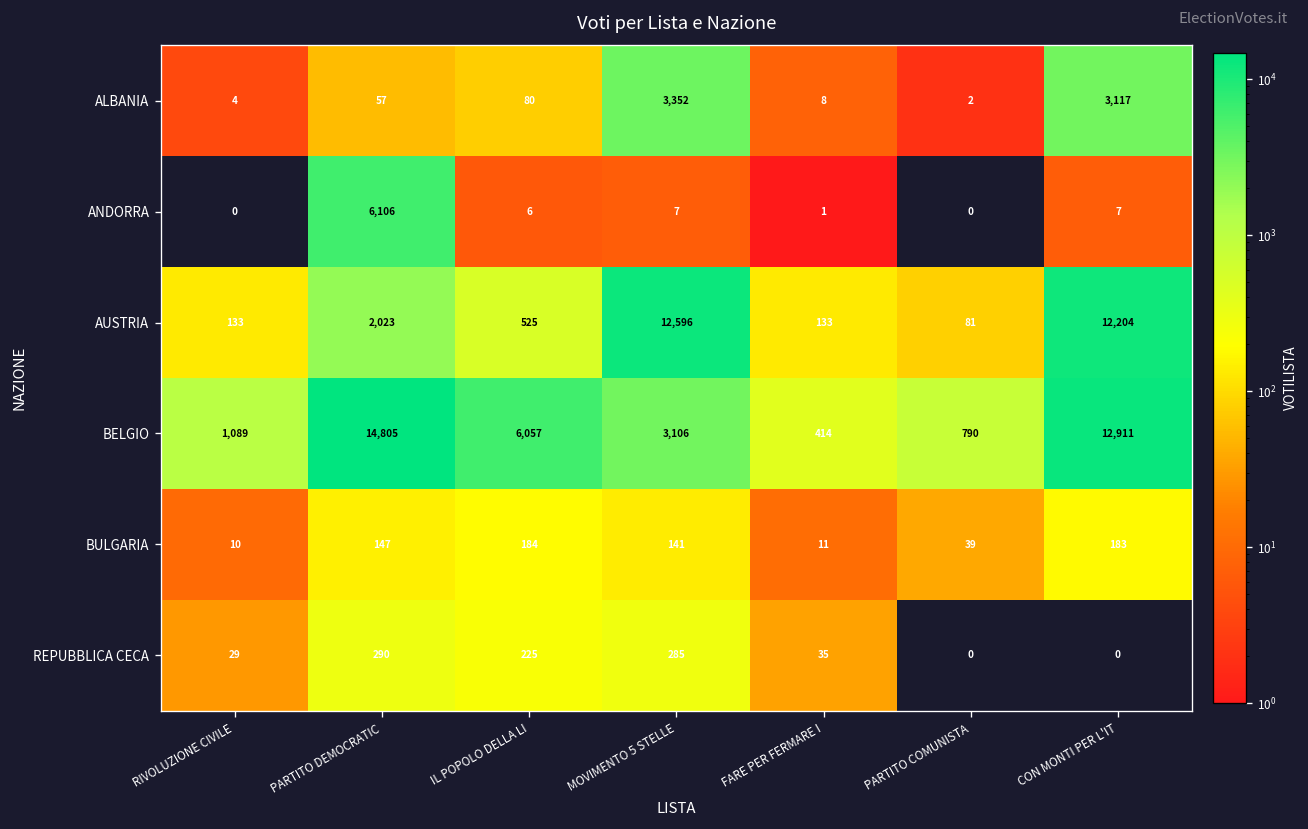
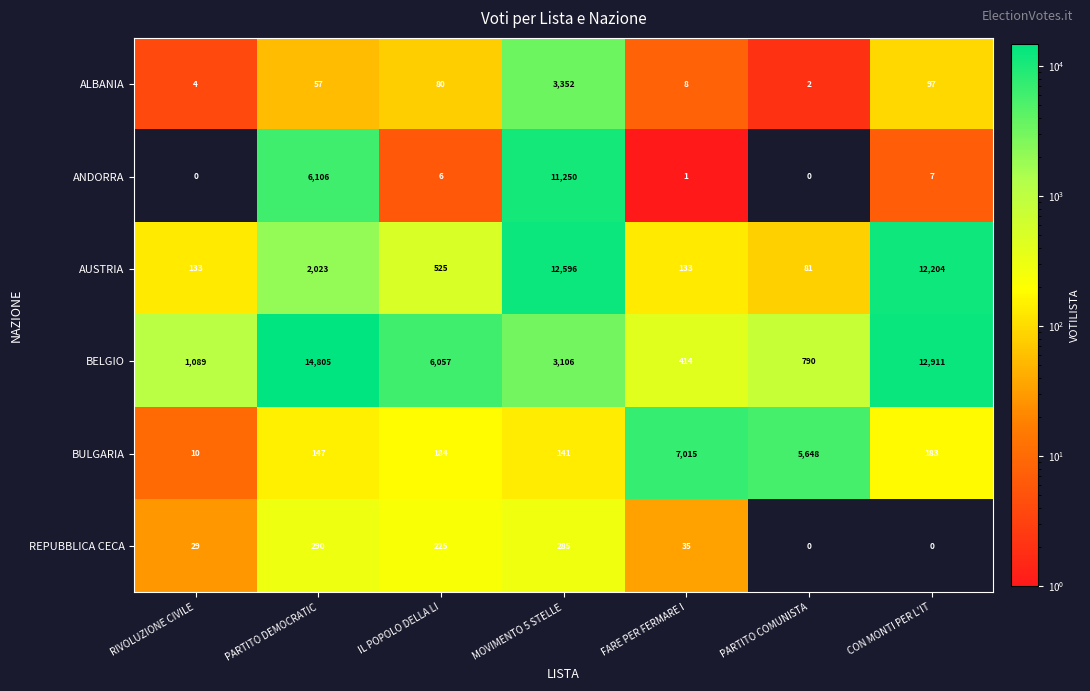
ALBANIA, CON MONTI PER L'IT: 3,117 -> 97
ANDORRA, MOVIMENTO 5 STELLE: 7 -> 11,250
BULGARIA, FARE PER FERMARE I: 11 -> 7,015
BULGARIA, PARTITO COMUNISTA: 39 -> 5,648
